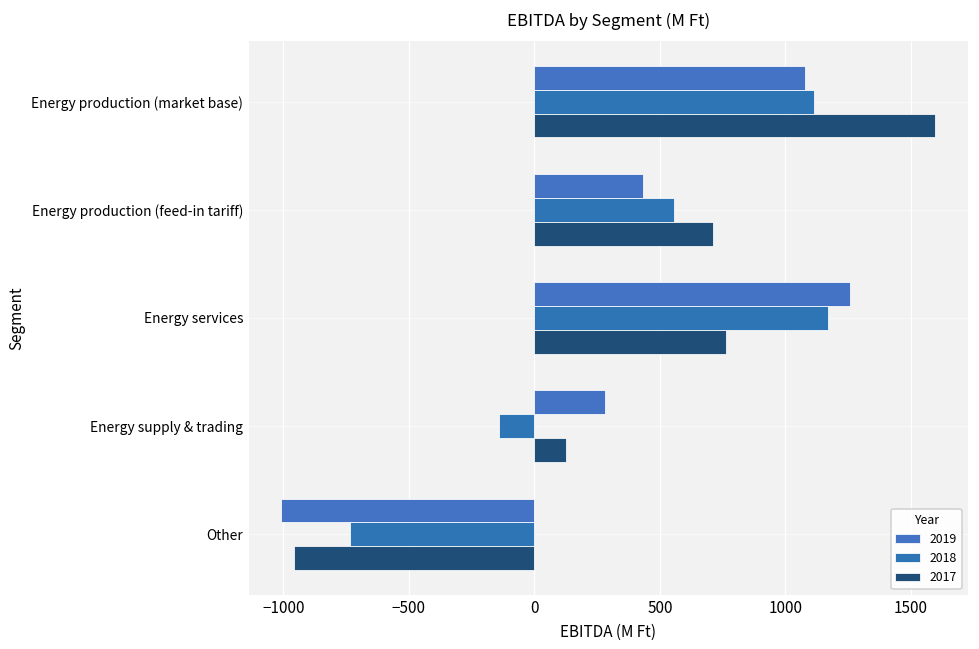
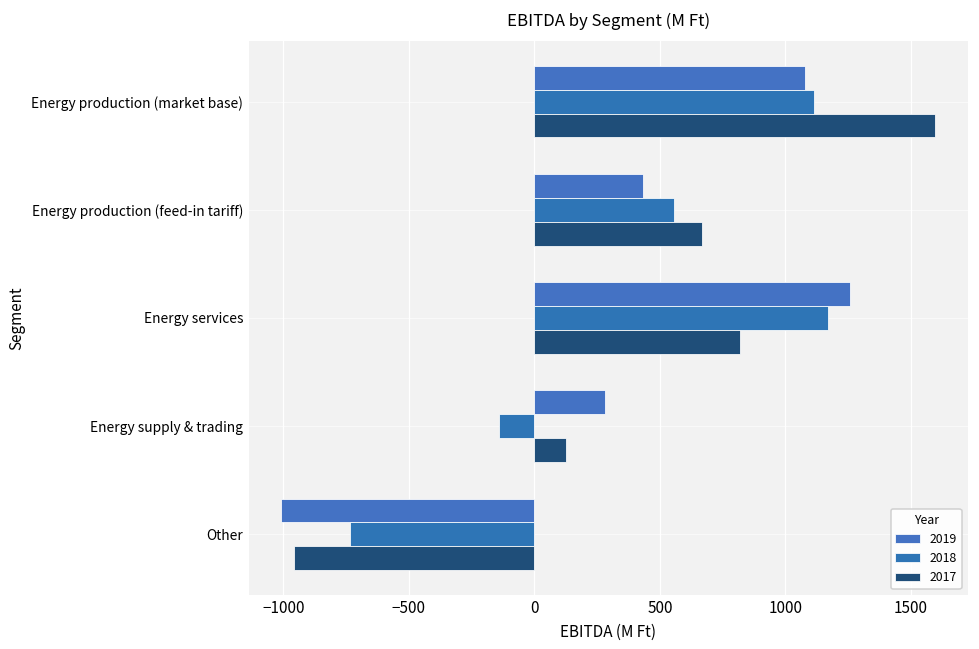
2017, Energy production (feed-in tariff): 710 -> 670
2017, Energy services: 760 -> 820
